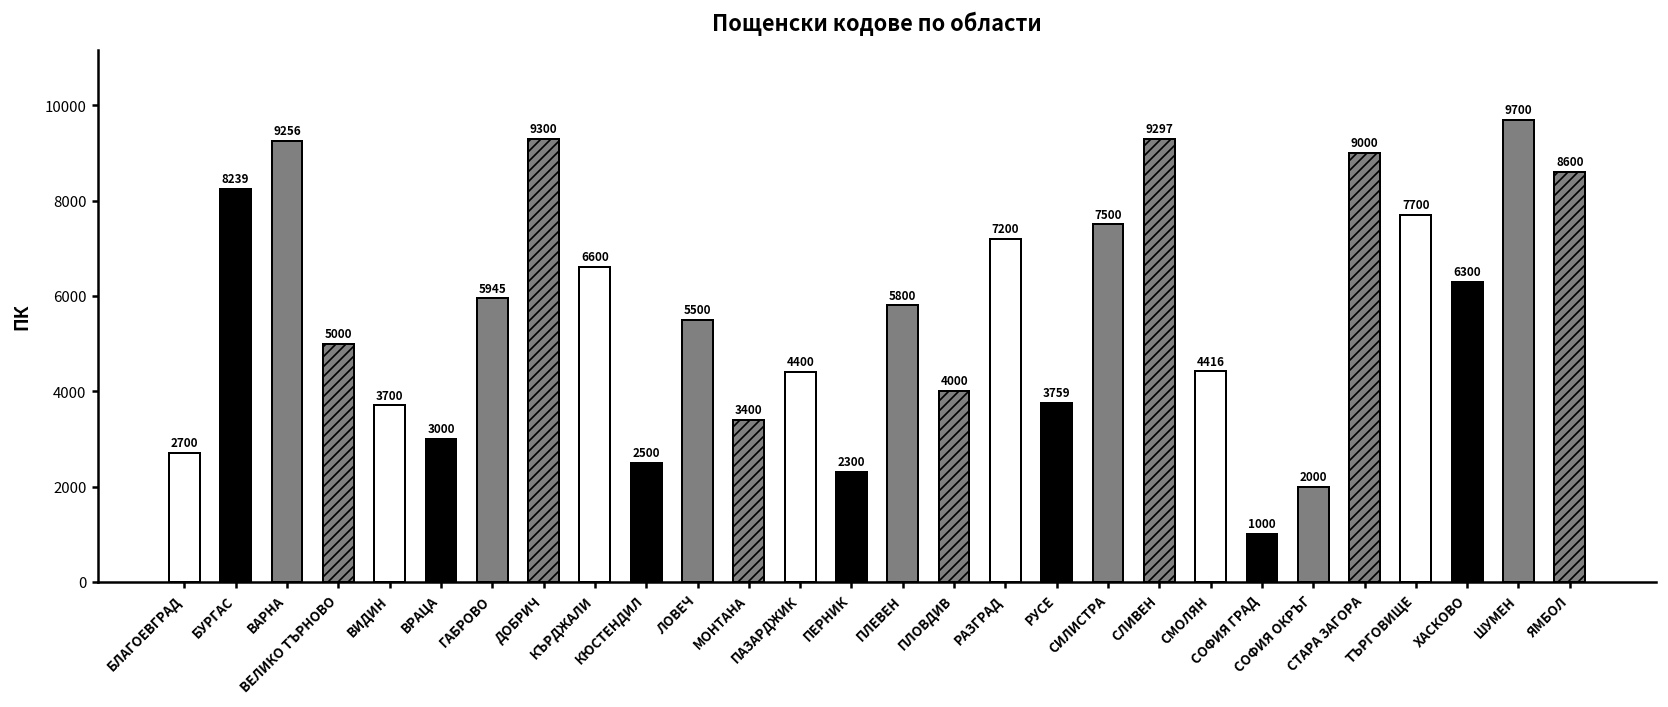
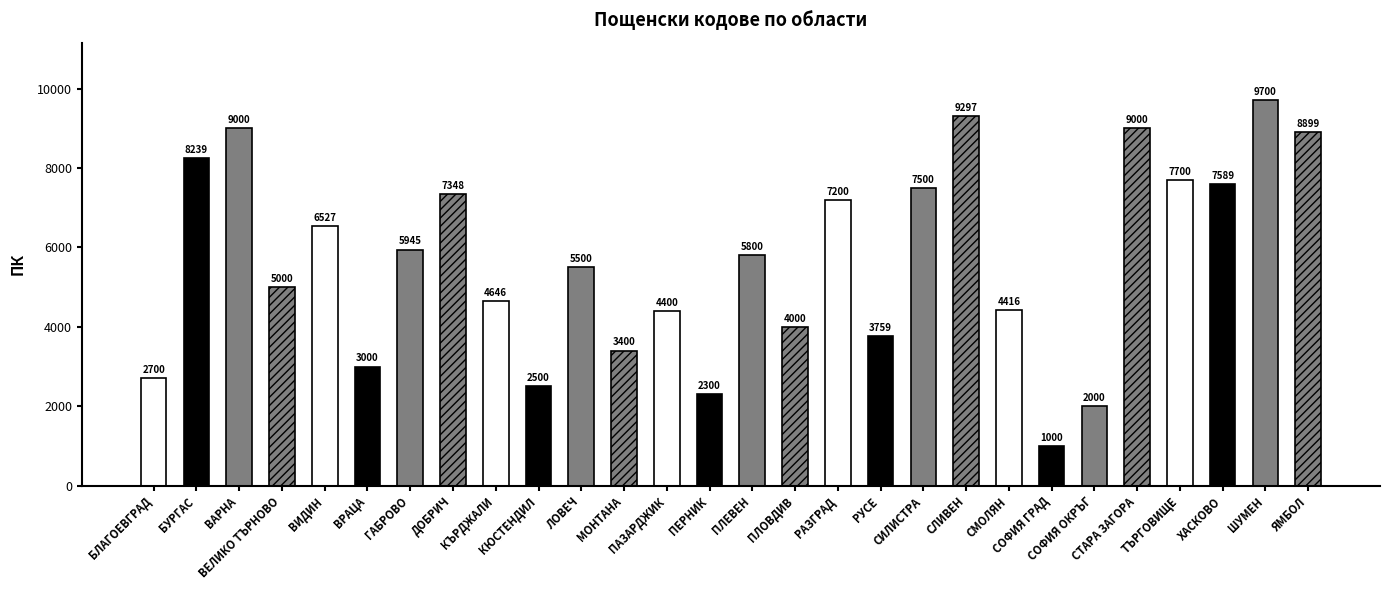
ВАРНА: 9256 -> 9000
ВИДИН: 3700 -> 6527
ДОБРИЧ: 9300 -> 7348
КЪРДЖАЛИ: 6600 -> 4646
ХАСКОВО: 6300 -> 7589
ЯМБОЛ: 8600 -> 8899
